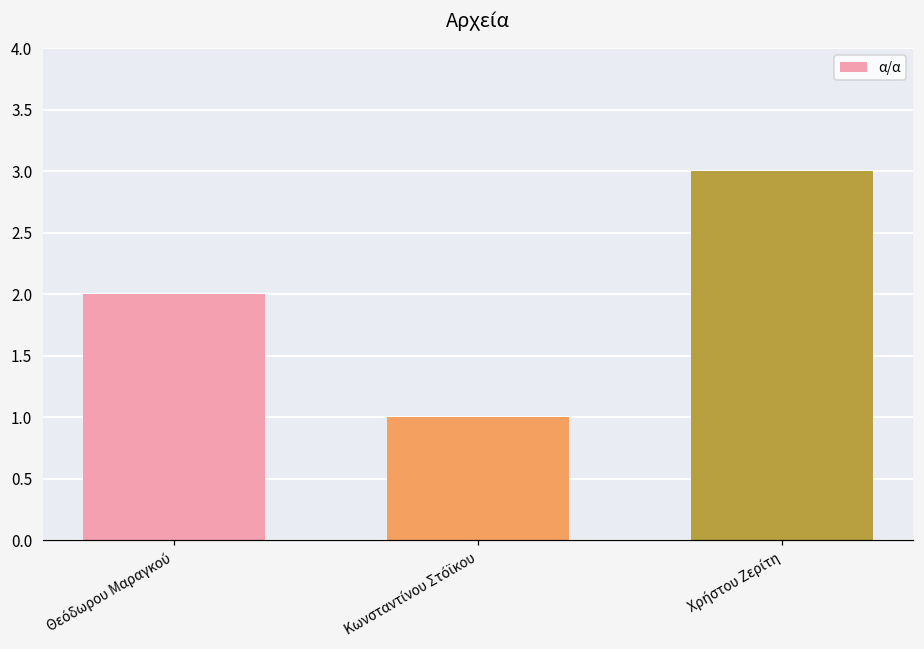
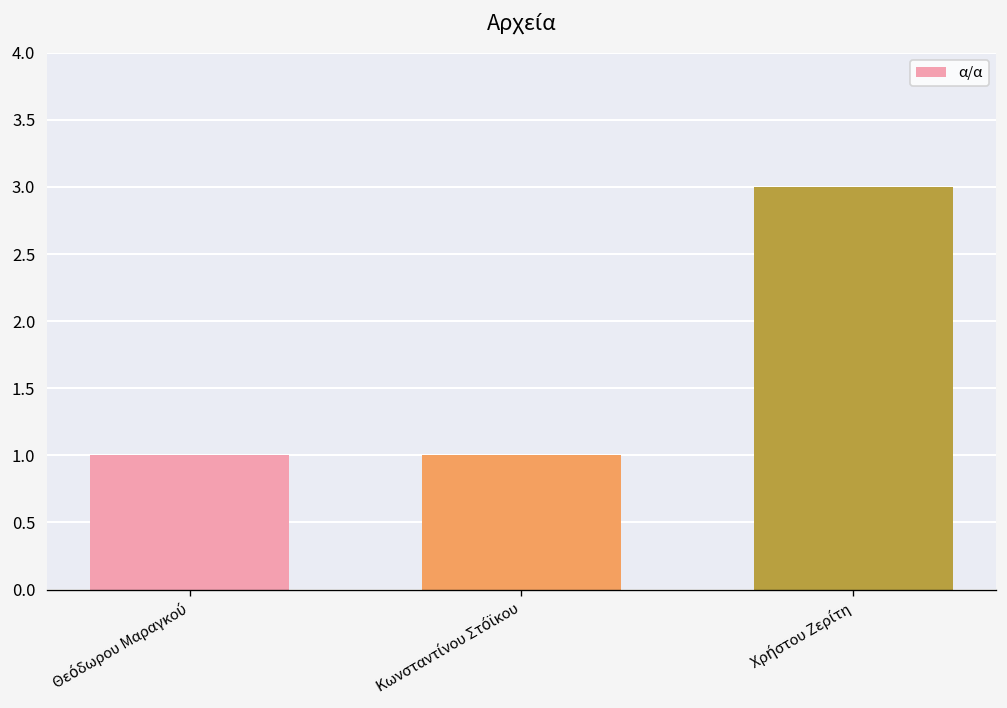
Θεόδωρου Μαραγκού: 2 -> 1
